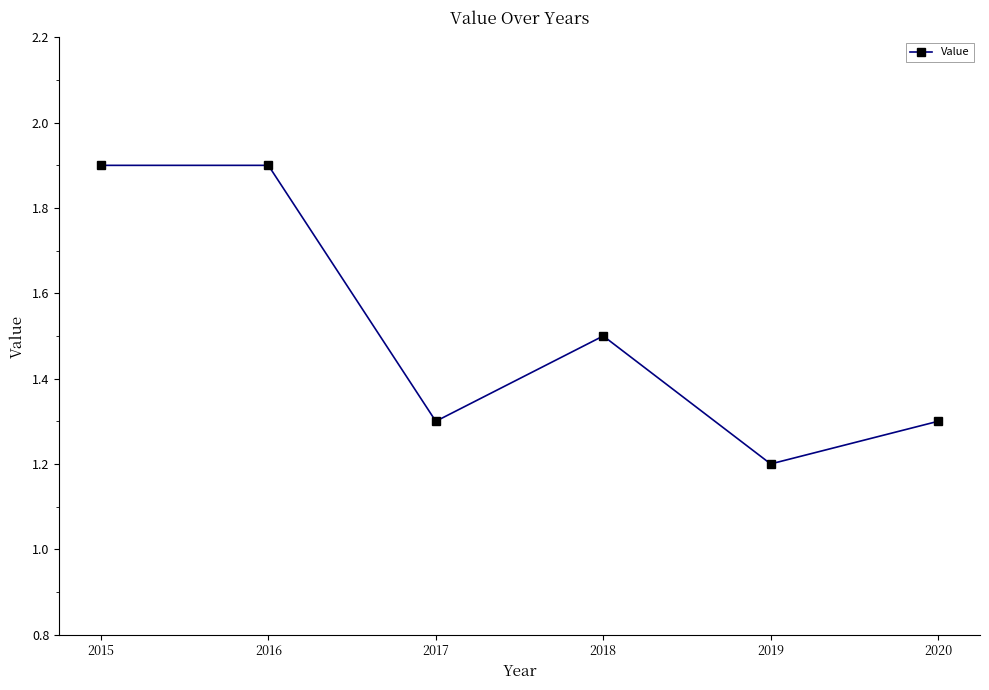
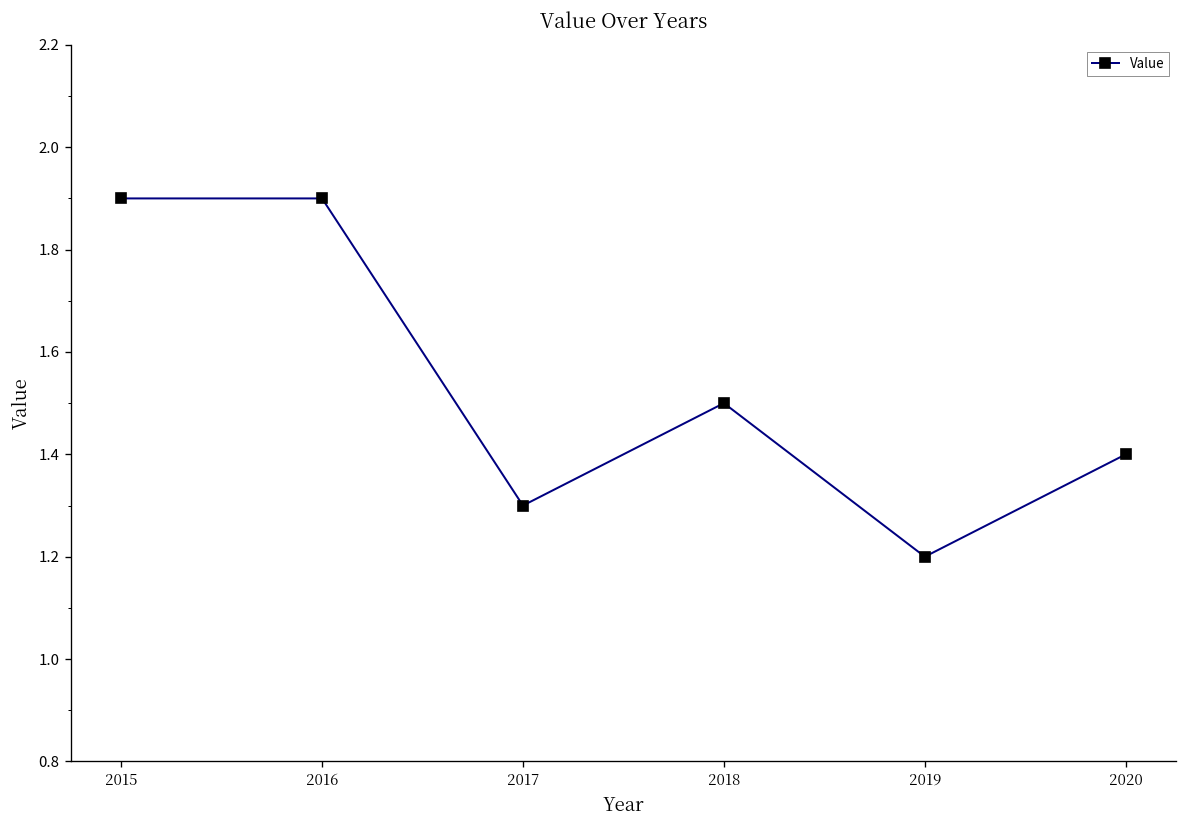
2020: 1.3 -> 1.4
